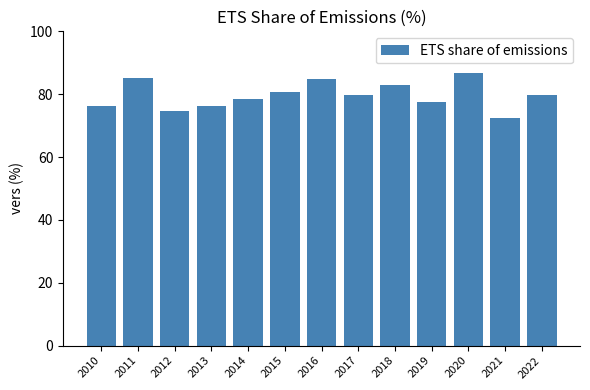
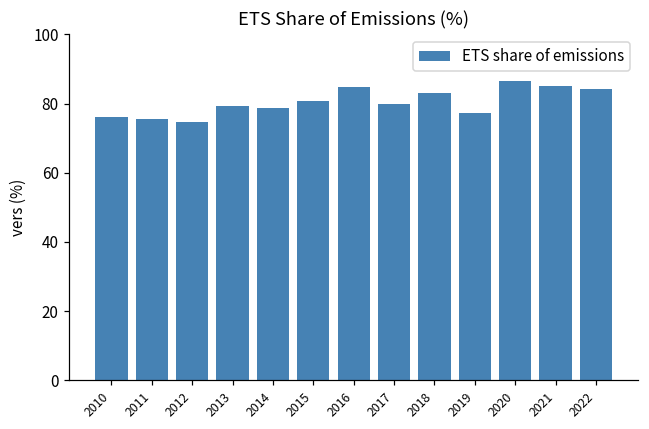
2011: 85 -> 76
2013: 76 -> 79
2021: 72 -> 85
2022: 80 -> 84
